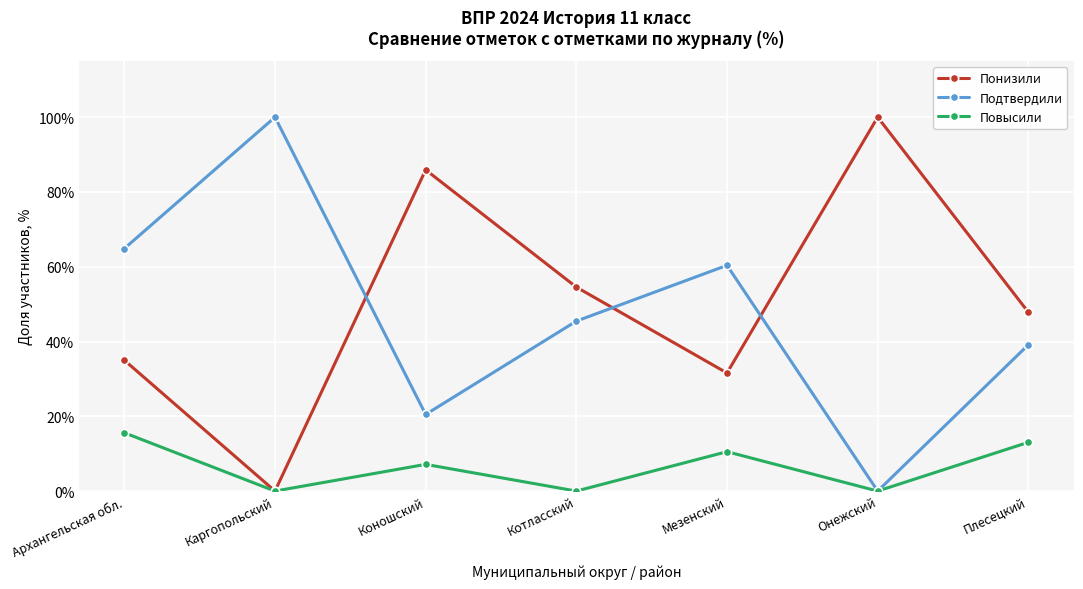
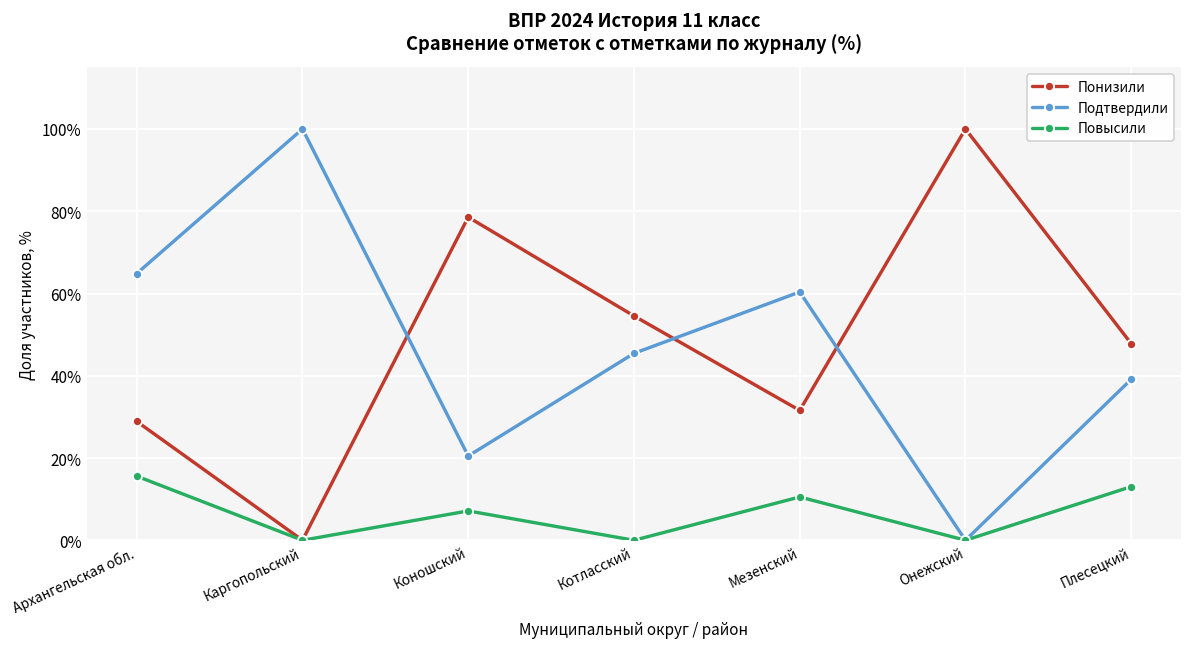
Понизили, Архангельская обл.: 35% -> 29%
Понизили, Коношский: 86% -> 79%
